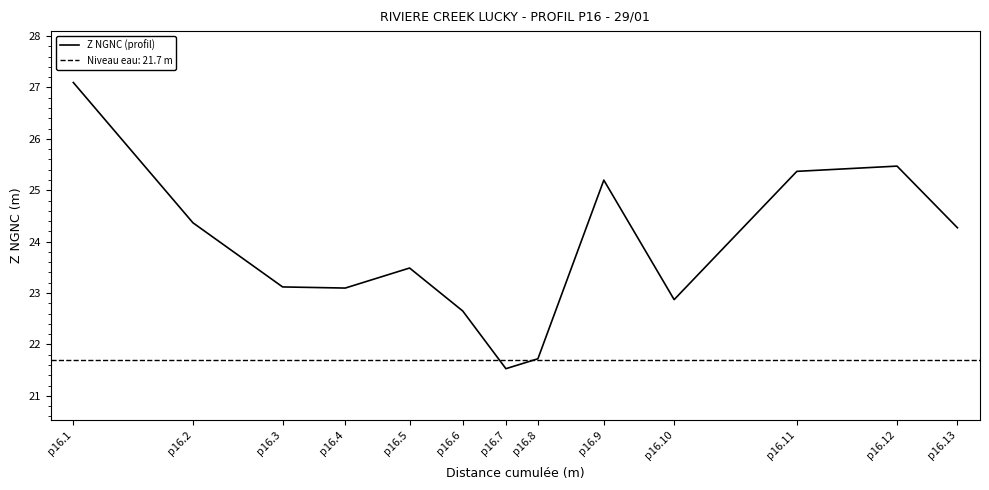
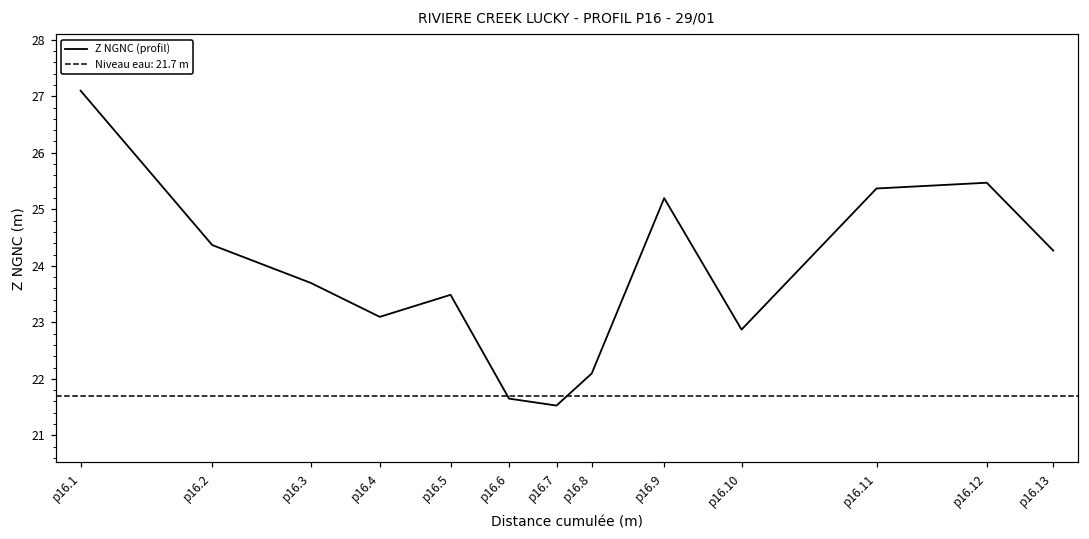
p16.3: 23.1 -> 23.7
p16.6: 22.7 -> 21.7
p16.8: 21.7 -> 22.1
